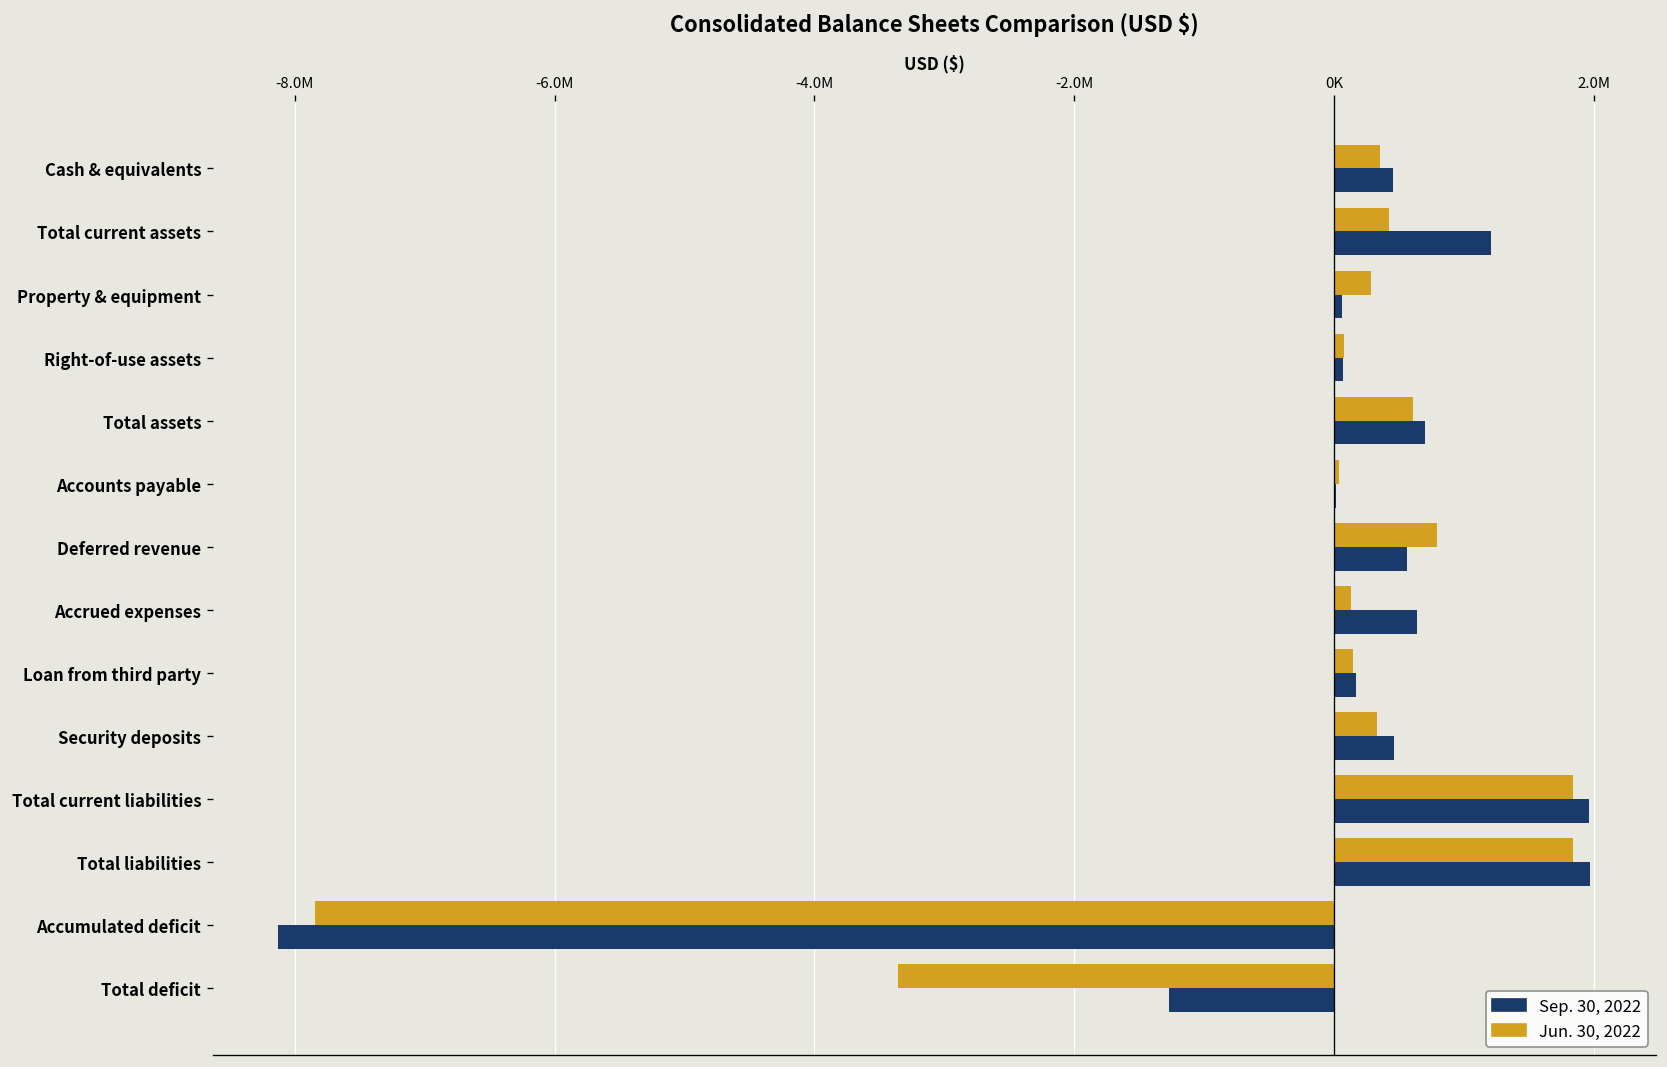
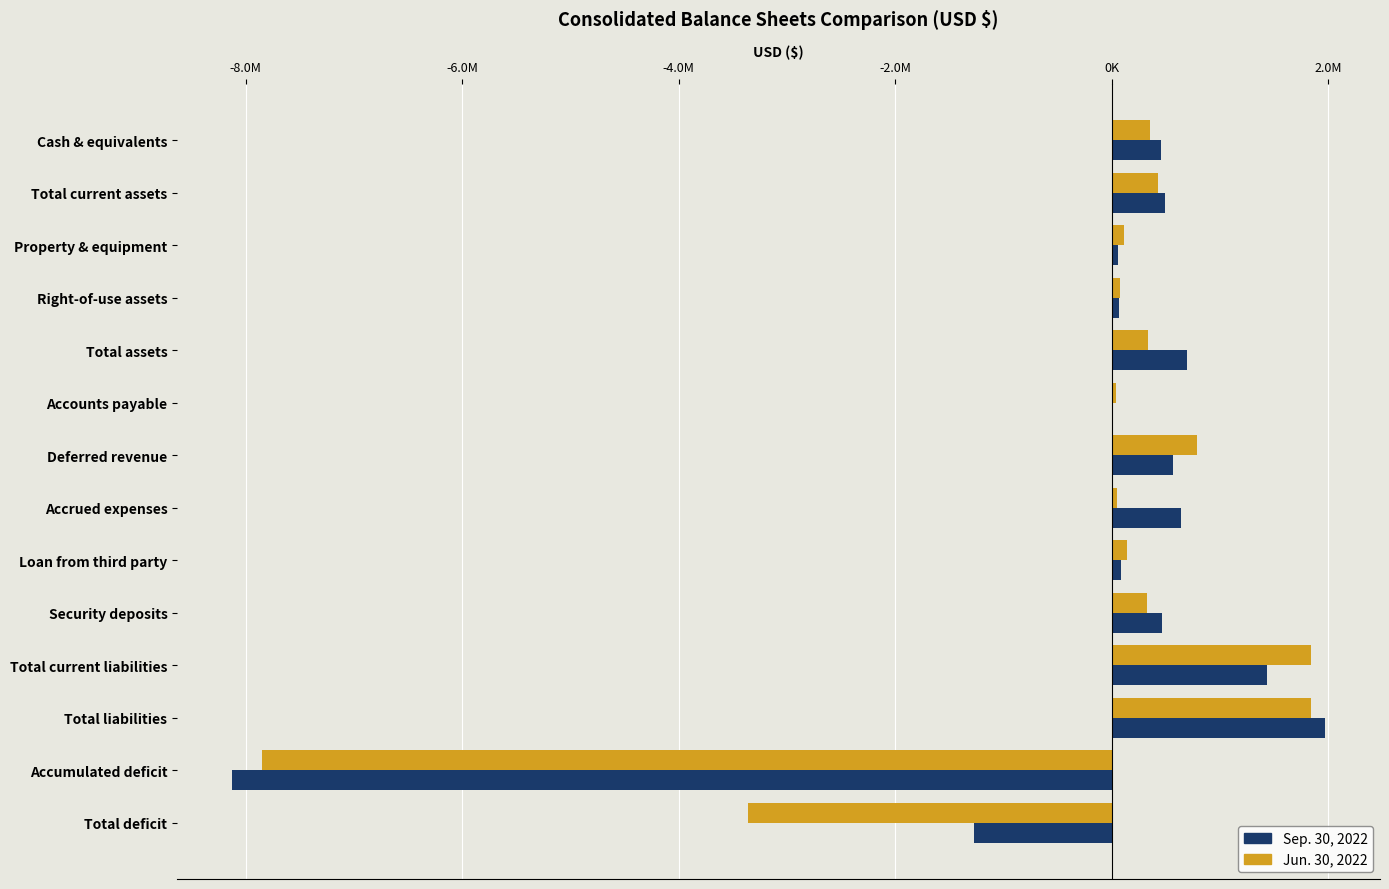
Sep. 30, 2022, Total current assets: 1210000 -> 490000
Jun. 30, 2022, Property & equipment: 280000 -> 110000
Jun. 30, 2022, Total assets: 610000 -> 330000
Jun. 30, 2022, Accrued expenses: 130000 -> 50000
Sep. 30, 2022, Loan from third party: 170000 -> 80000
Sep. 30, 2022, Total current liabilities: 1970000 -> 1430000
